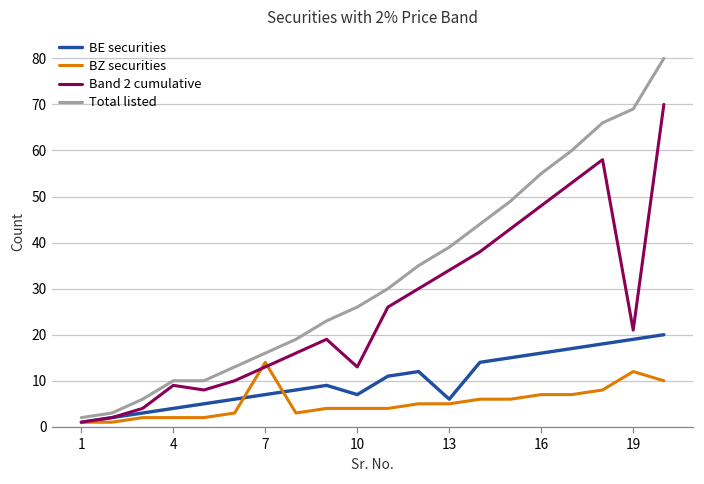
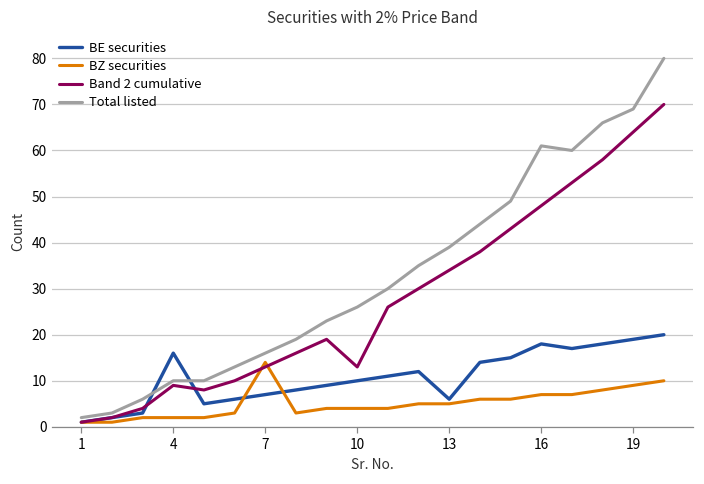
BE securities, 4: 4 -> 16
BE securities, 10: 7 -> 10
BE securities, 16: 16 -> 18
Total listed, 16: 55 -> 61
BZ securities, 19: 12 -> 9
Band 2 cumulative, 19: 21 -> 64
